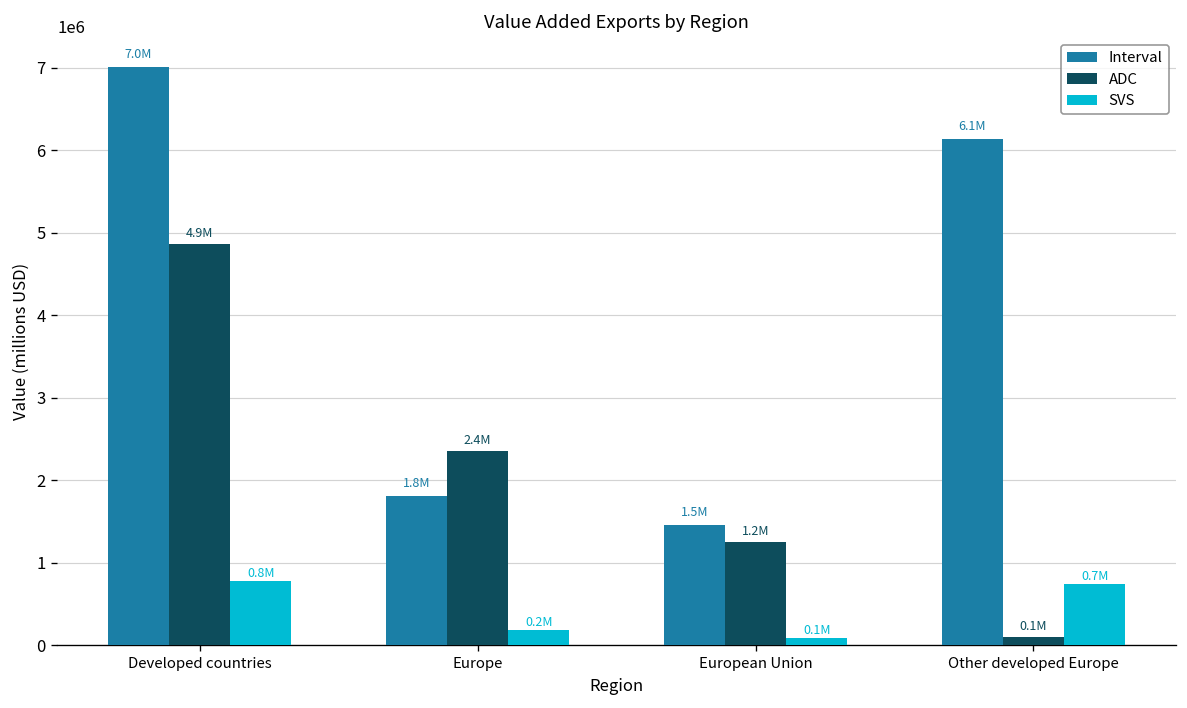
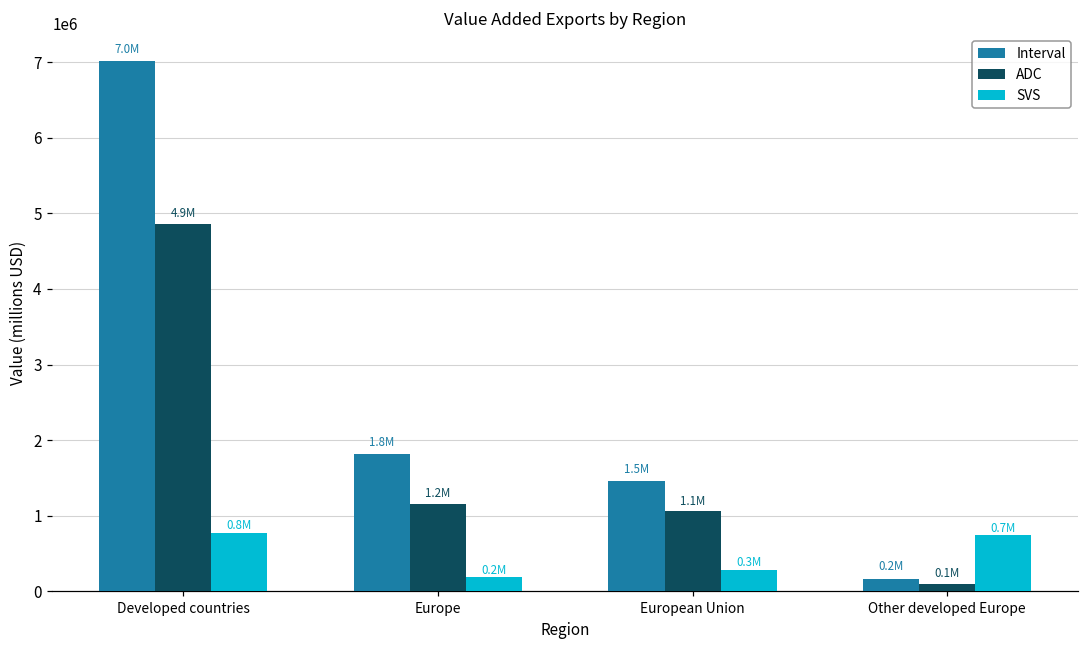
ADC, Europe: 2.4M -> 1.2M
ADC, European Union: 1.2M -> 1.1M
SVS, European Union: 0.1M -> 0.3M
Interval, Other developed Europe: 6.1M -> 0.2M
